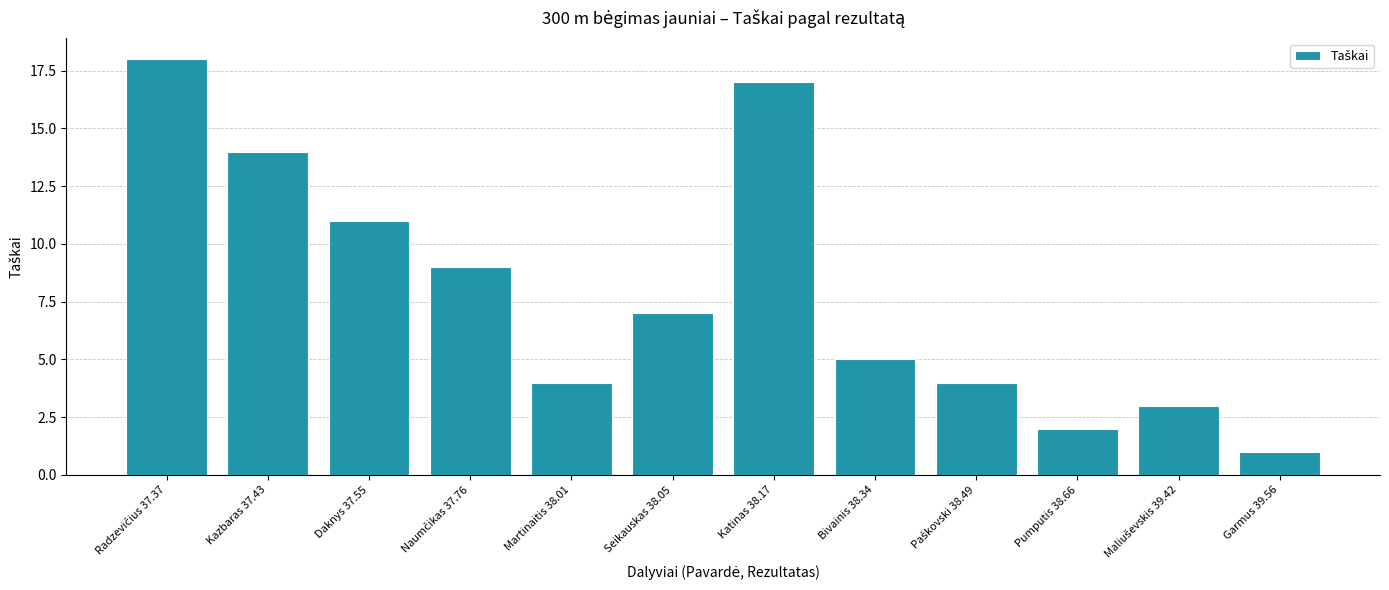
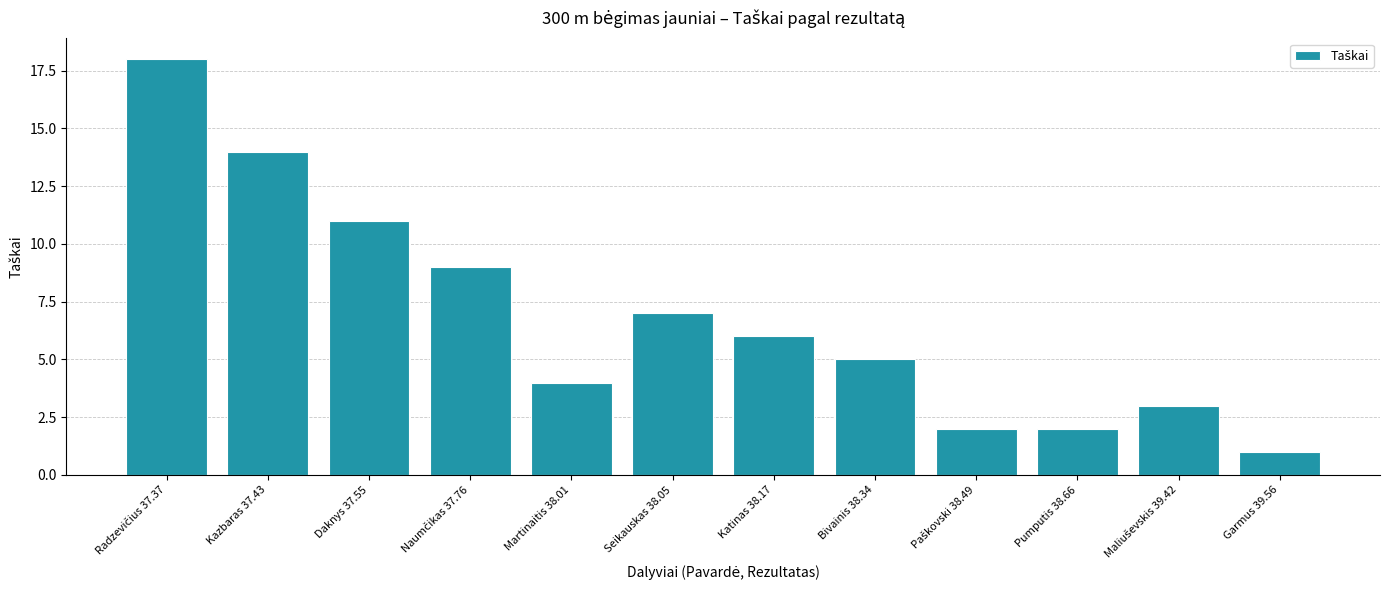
Katinas 38.17: 17 -> 6
Paškovski 38.49: 4 -> 2
